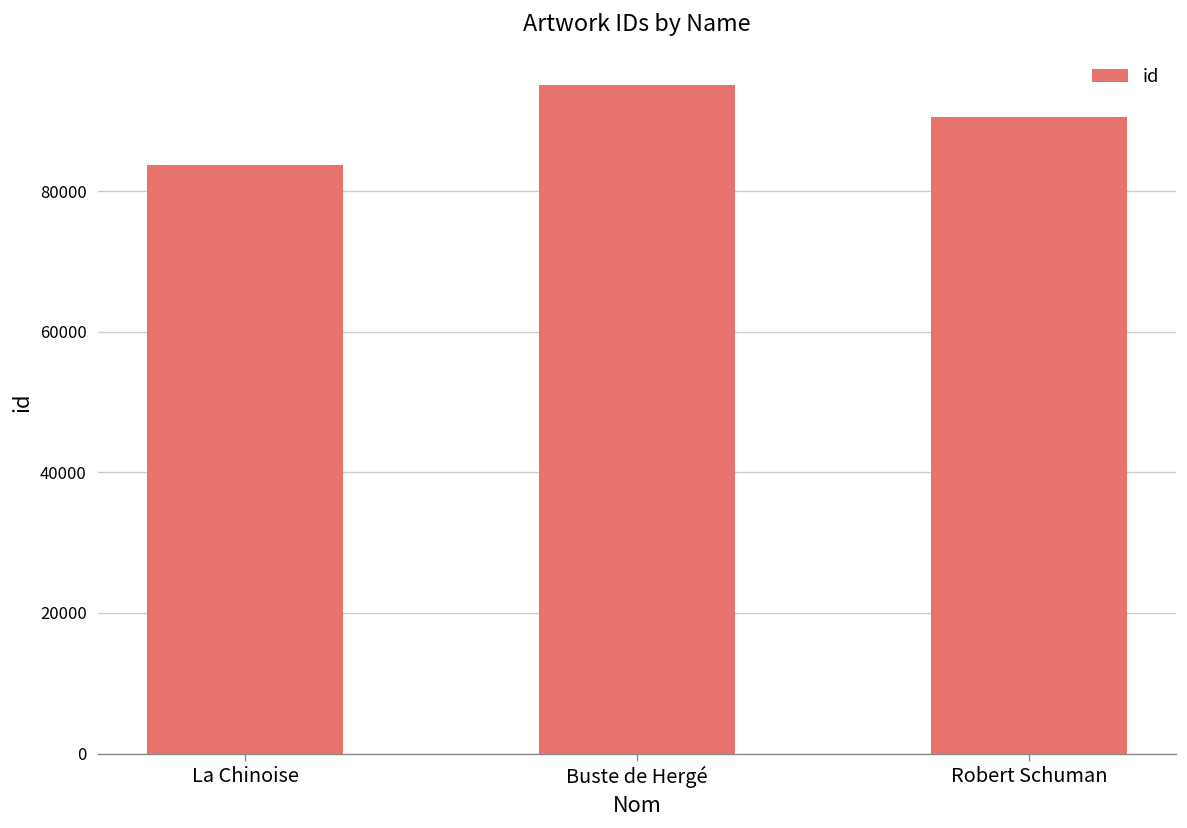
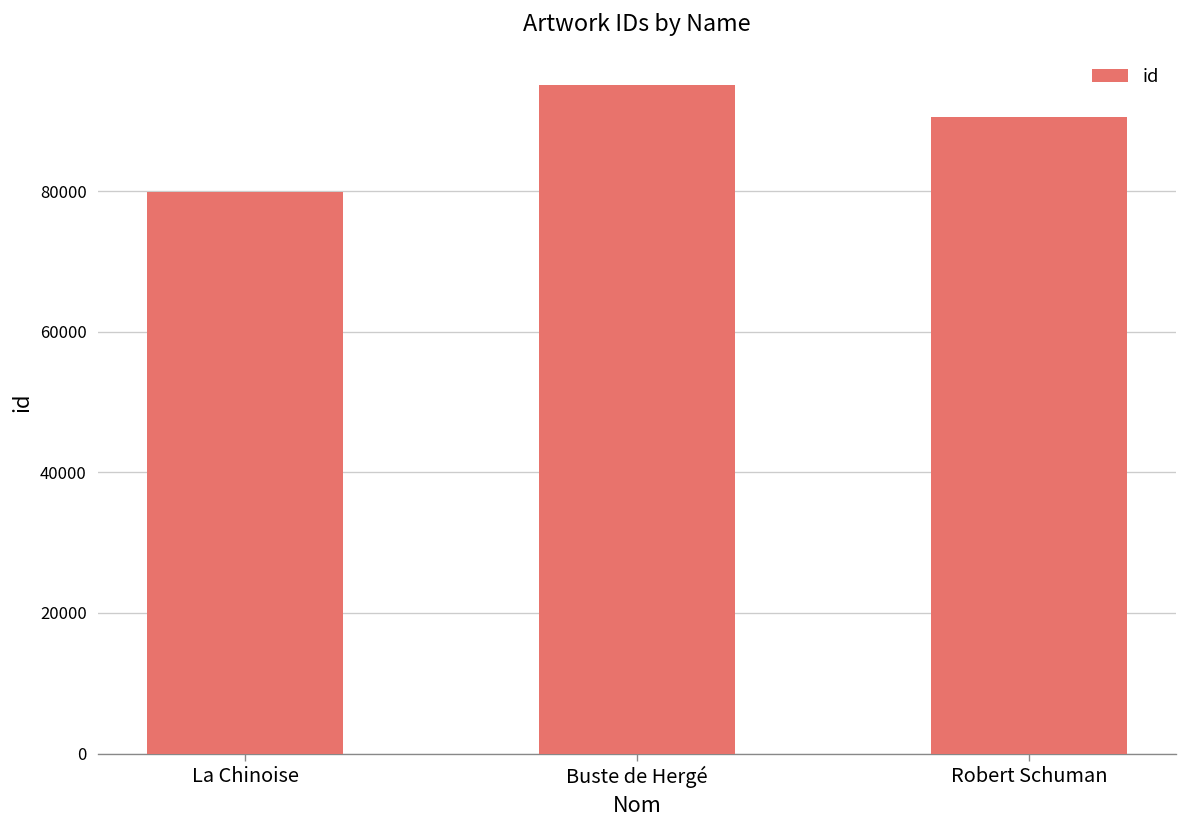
La Chinoise: 84000 -> 80000
